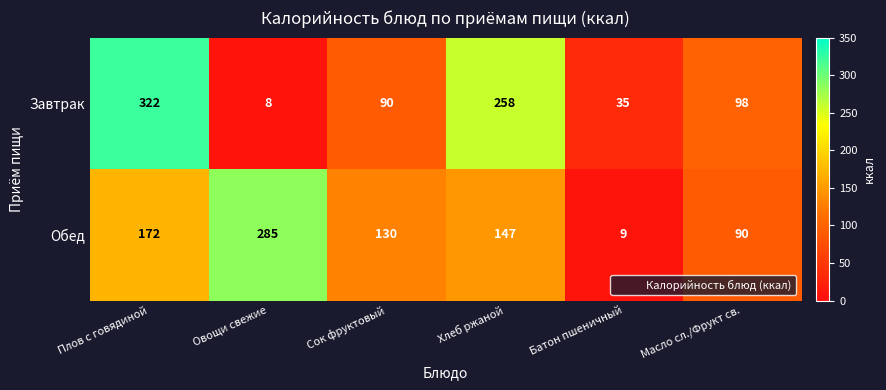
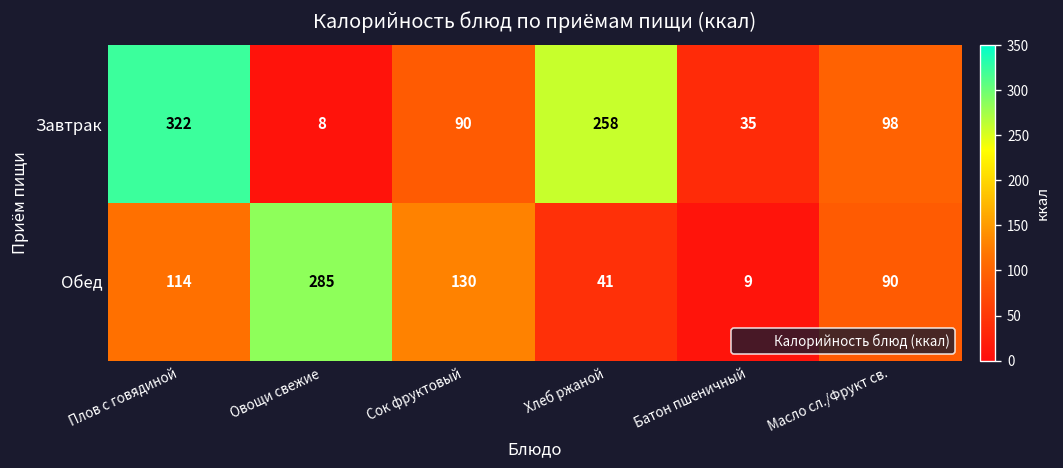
Обед, Плов с говядиной: 172 -> 114
Обед, Хлеб ржаной: 147 -> 41
